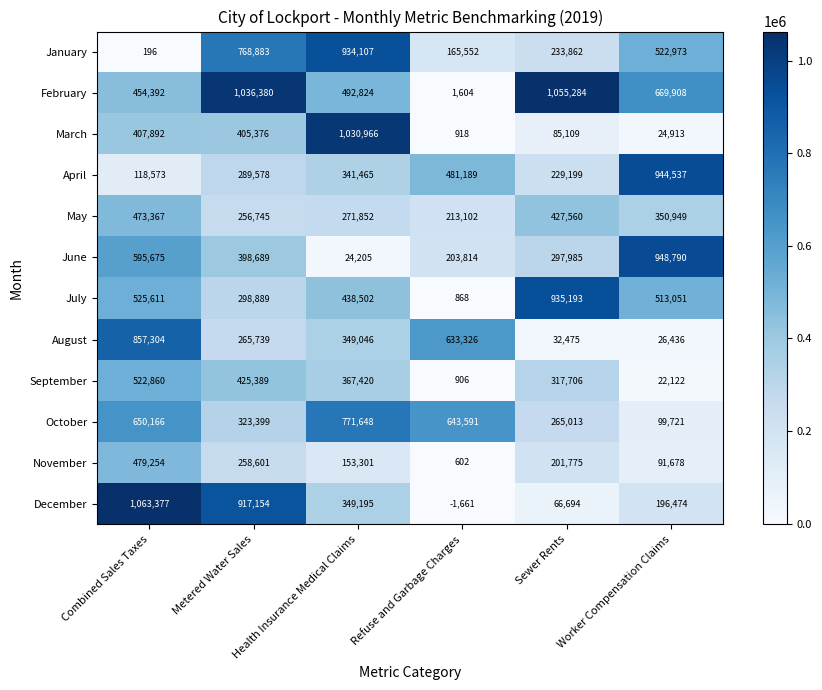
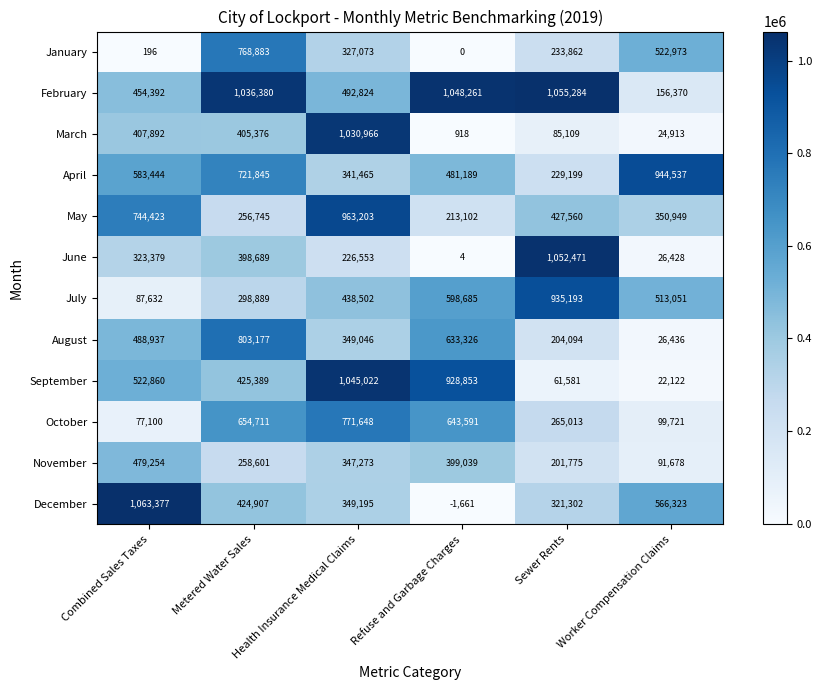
January, Health Insurance Medical Claims: 934,107 -> 327,073
January, Refuse and Garbage Charges: 165,552 -> 0
February, Refuse and Garbage Charges: 1,604 -> 1,048,261
February, Worker Compensation Claims: 669,908 -> 156,370
April, Combined Sales Taxes: 118,573 -> 583,444
April, Metered Water Sales: 289,578 -> 721,845
May, Combined Sales Taxes: 473,367 -> 744,423
May, Health Insurance Medical Claims: 271,852 -> 963,203
June, Combined Sales Taxes: 595,675 -> 323,379
June, Health Insurance Medical Claims: 24,205 -> 226,553
June, Refuse and Garbage Charges: 203,814 -> 4
June, Sewer Rents: 297,985 -> 1,052,471
June, Worker Compensation Claims: 948,790 -> 26,428
July, Combined Sales Taxes: 525,611 -> 87,632
July, Refuse and Garbage Charges: 868 -> 598,685
August, Combined Sales Taxes: 857,304 -> 488,937
August, Metered Water Sales: 265,739 -> 803,177
August, Sewer Rents: 32,475 -> 204,094
September, Health Insurance Medical Claims: 367,420 -> 1,045,022
September, Refuse and Garbage Charges: 906 -> 928,853
September, Sewer Rents: 317,706 -> 61,581
October, Combined Sales Taxes: 650,166 -> 77,100
October, Metered Water Sales: 323,399 -> 654,711
November, Health Insurance Medical Claims: 153,301 -> 347,273
November, Refuse and Garbage Charges: 602 -> 399,039
December, Metered Water Sales: 917,154 -> 424,907
December, Sewer Rents: 66,694 -> 321,302
December, Worker Compensation Claims: 196,474 -> 566,323
